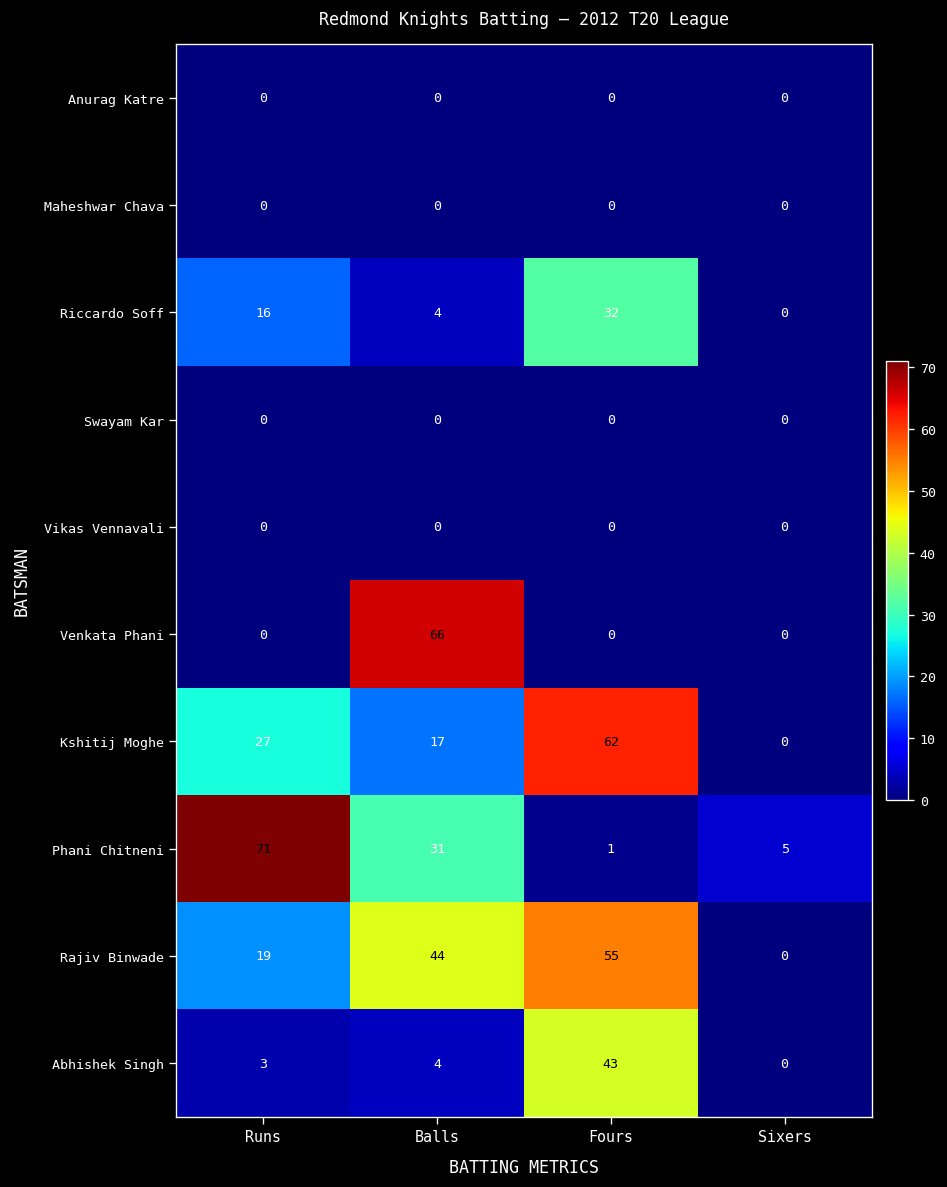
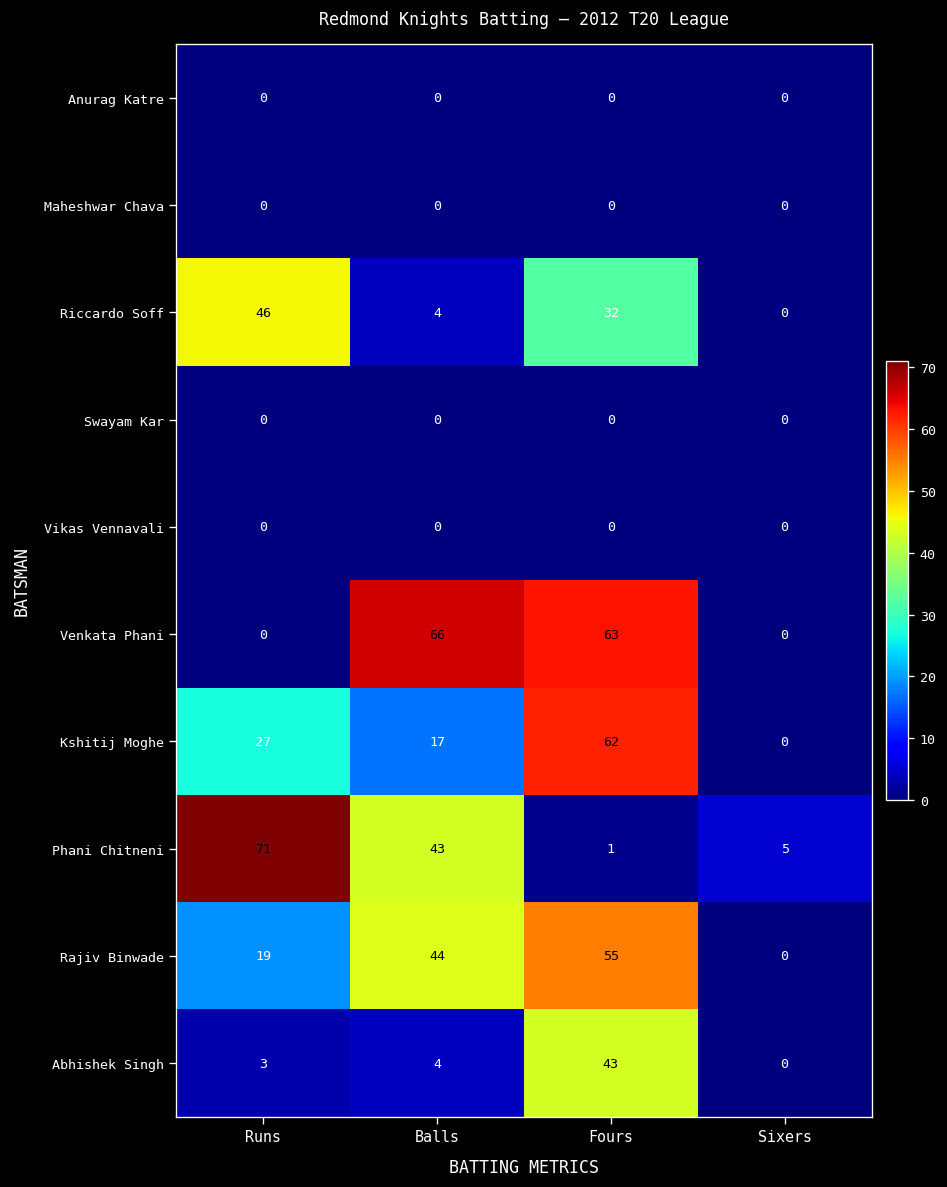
Riccardo Soff, Runs: 16 -> 46
Venkata Phani, Fours: 0 -> 63
Phani Chitneni, Balls: 31 -> 43
